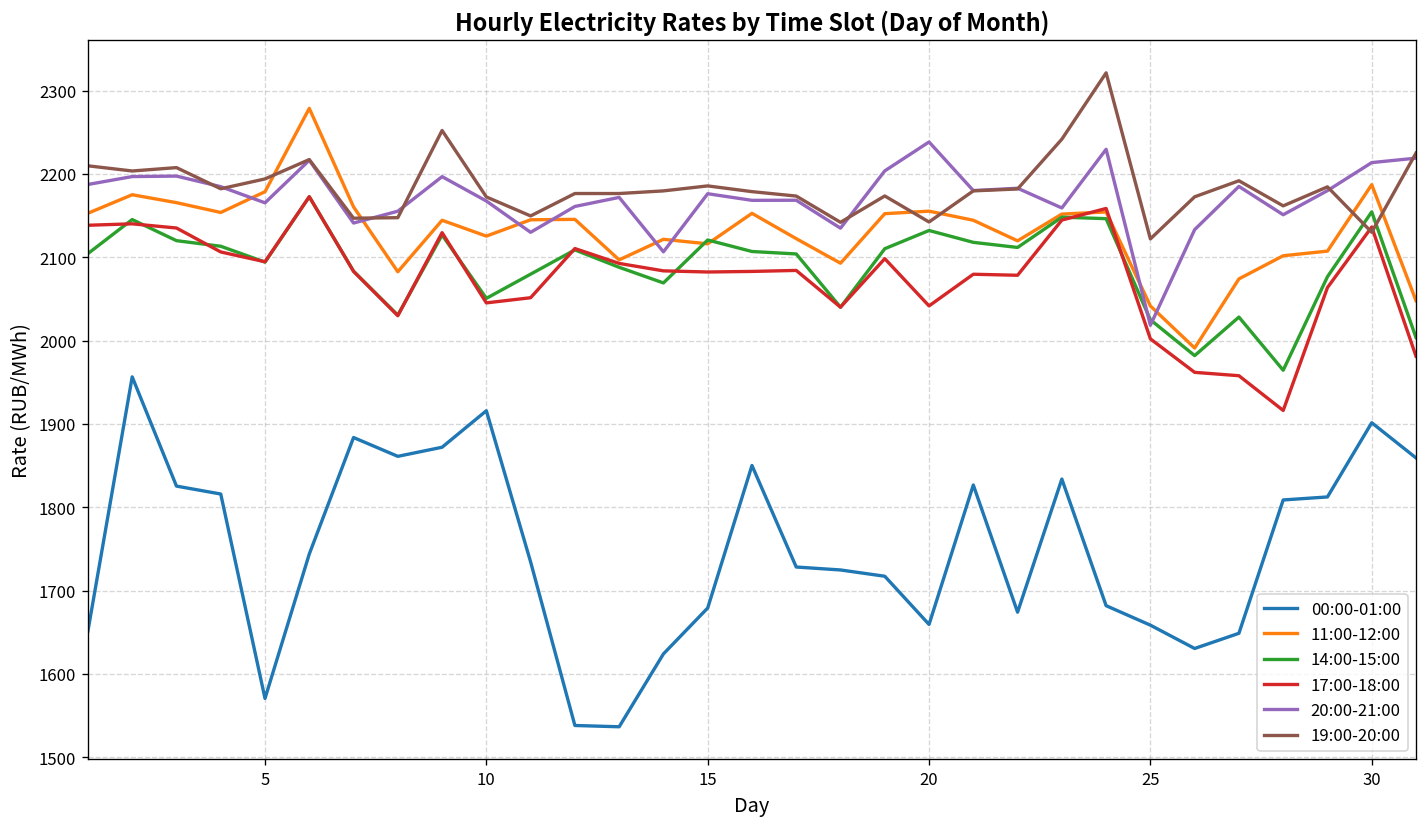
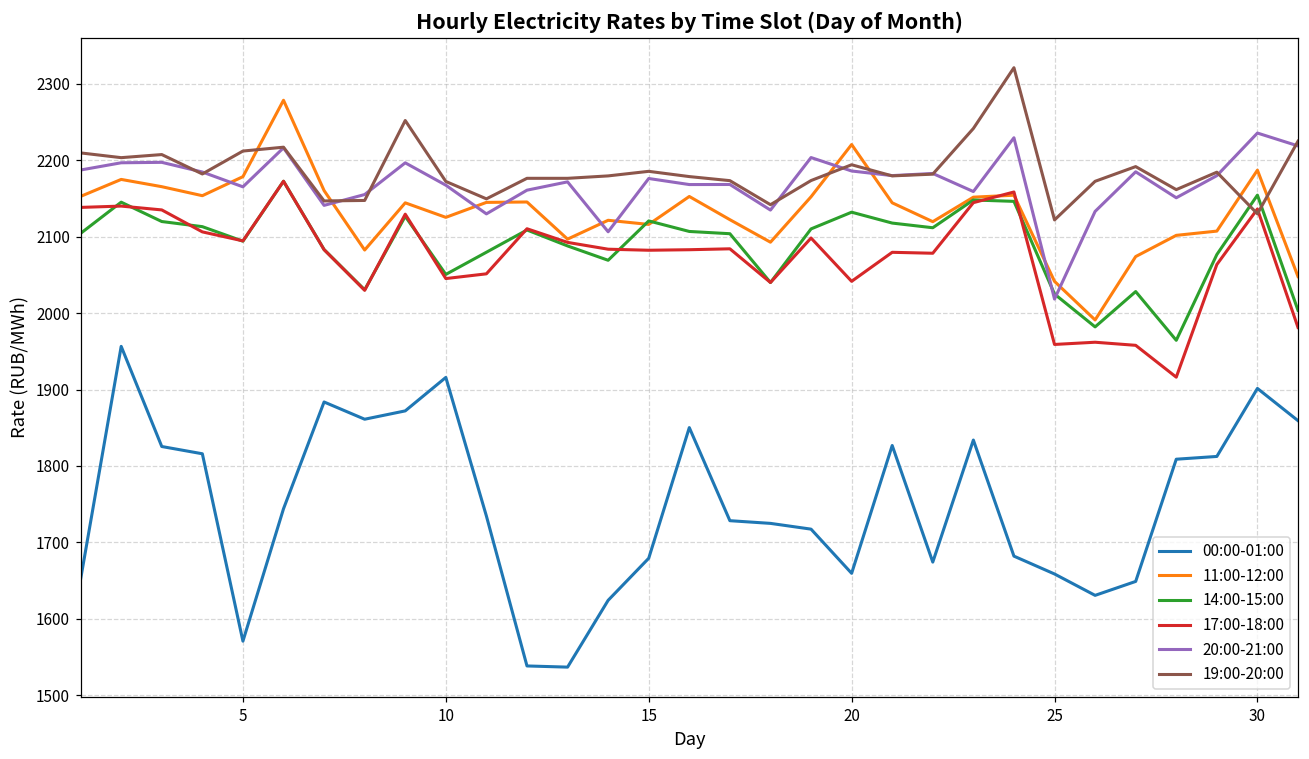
19:00-20:00, 5: 2190 -> 2210
11:00-12:00, 20: 2160 -> 2220
20:00-21:00, 20: 2240 -> 2190
19:00-20:00, 20: 2140 -> 2190
17:00-18:00, 25: 2000 -> 1960
20:00-21:00, 30: 2210 -> 2240
